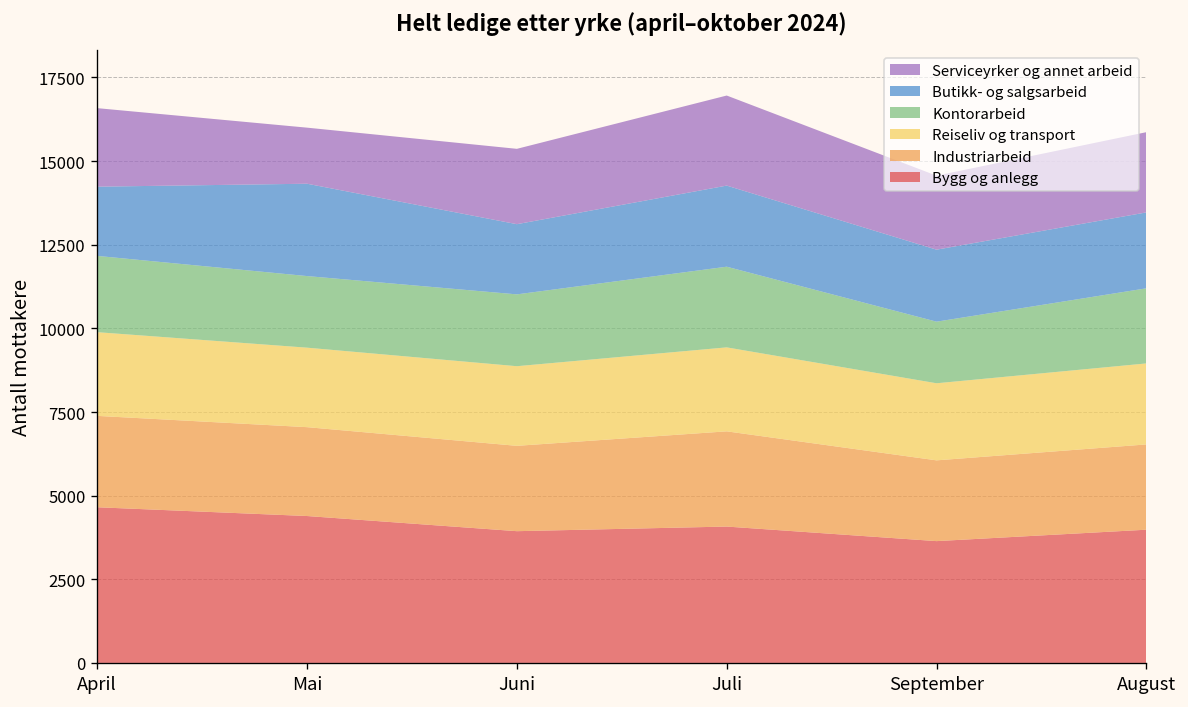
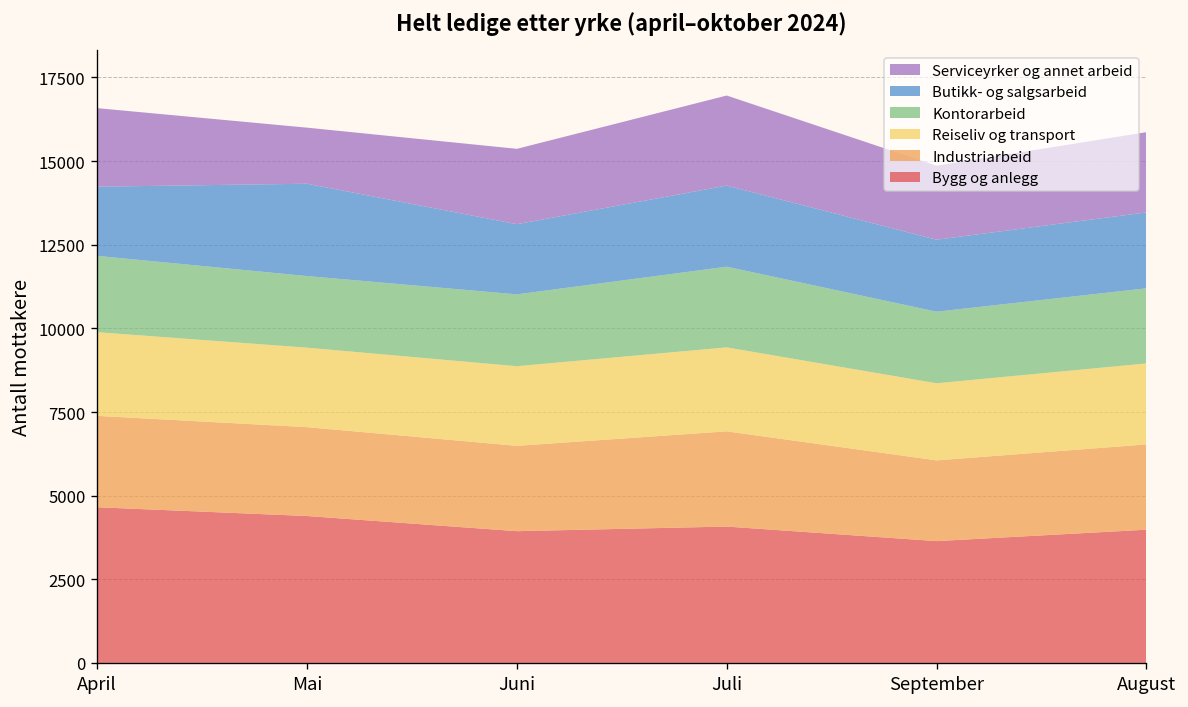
Kontorarbeid, September: 1800 -> 2100
